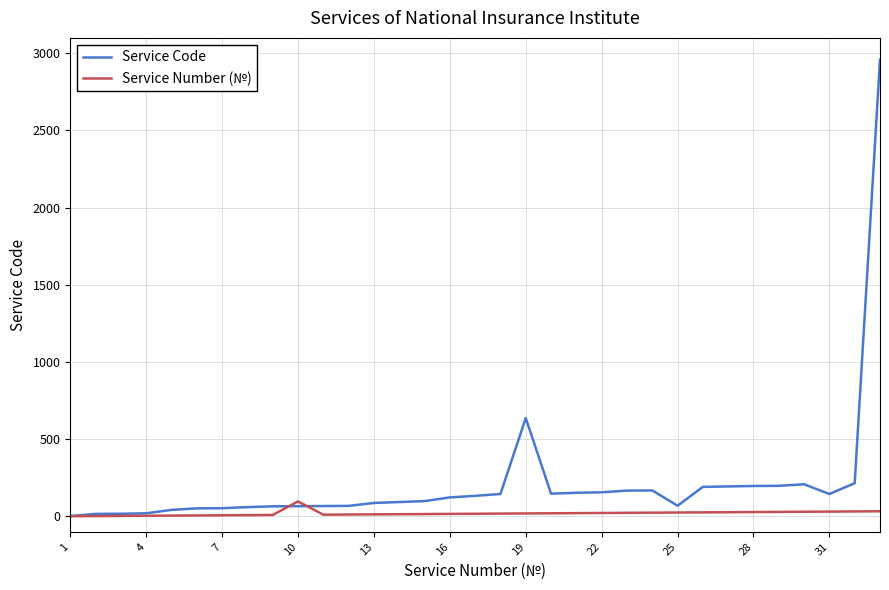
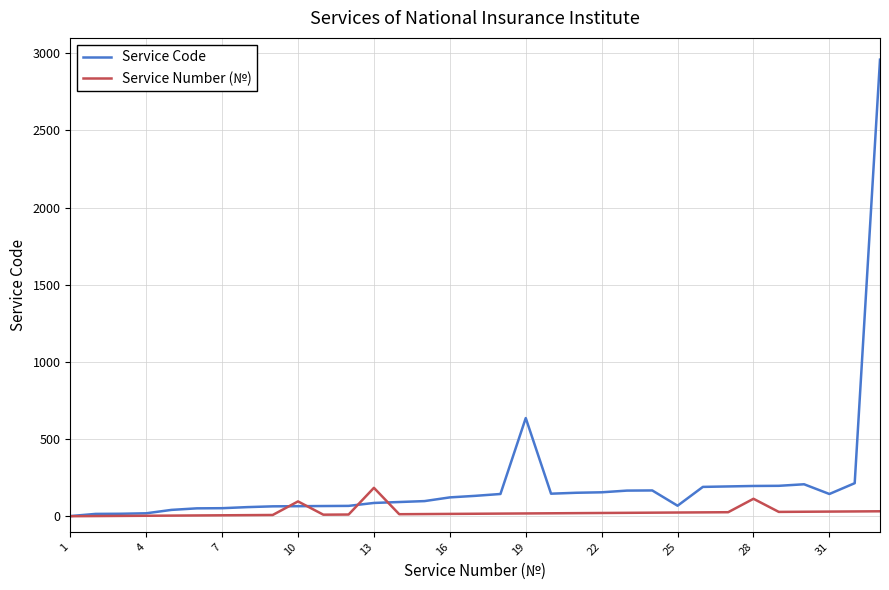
Service Number (№), 13: 10 -> 190
Service Number (№), 28: 30 -> 110
